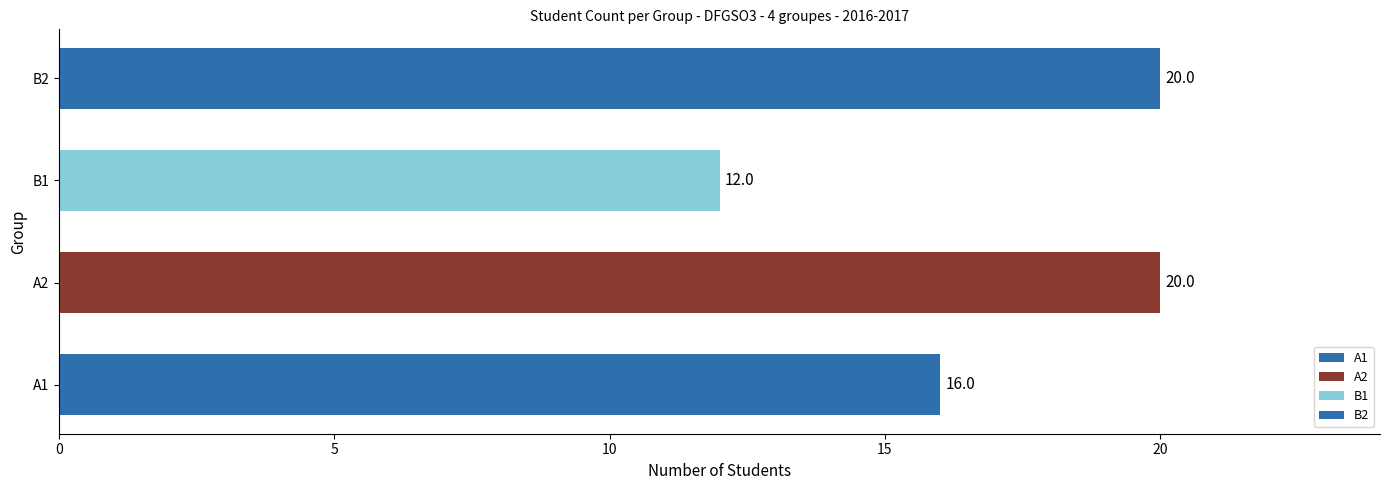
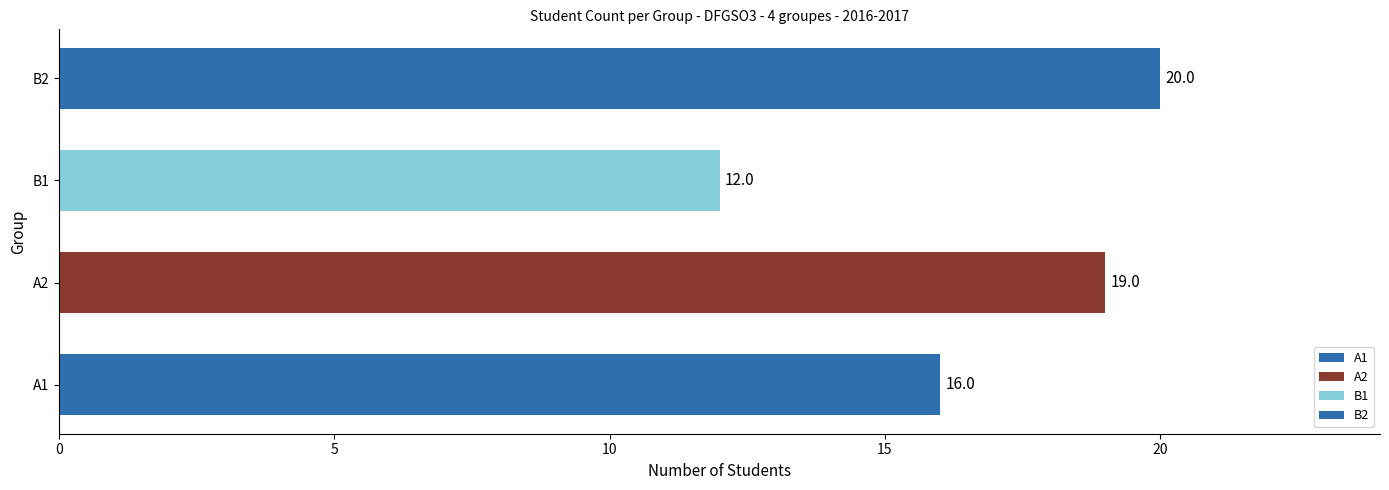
A2: 20.0 -> 19.0
